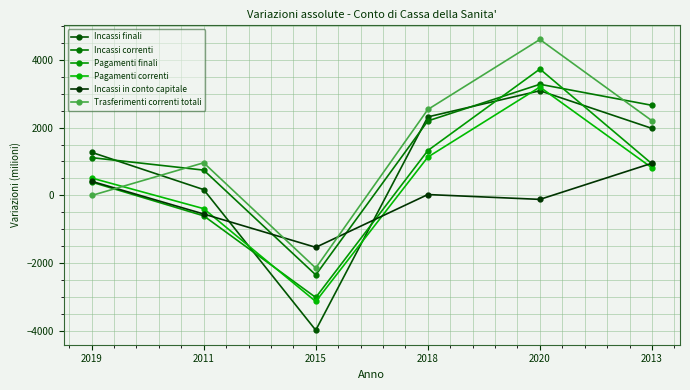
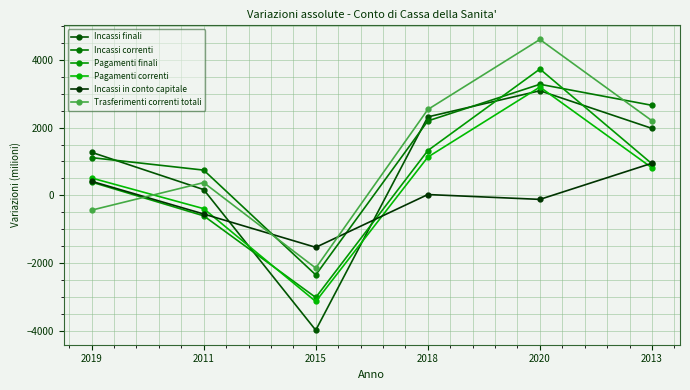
Trasferimenti correnti totali, 2019: 0 -> -400
Trasferimenti correnti totali, 2011: 1000 -> 400
